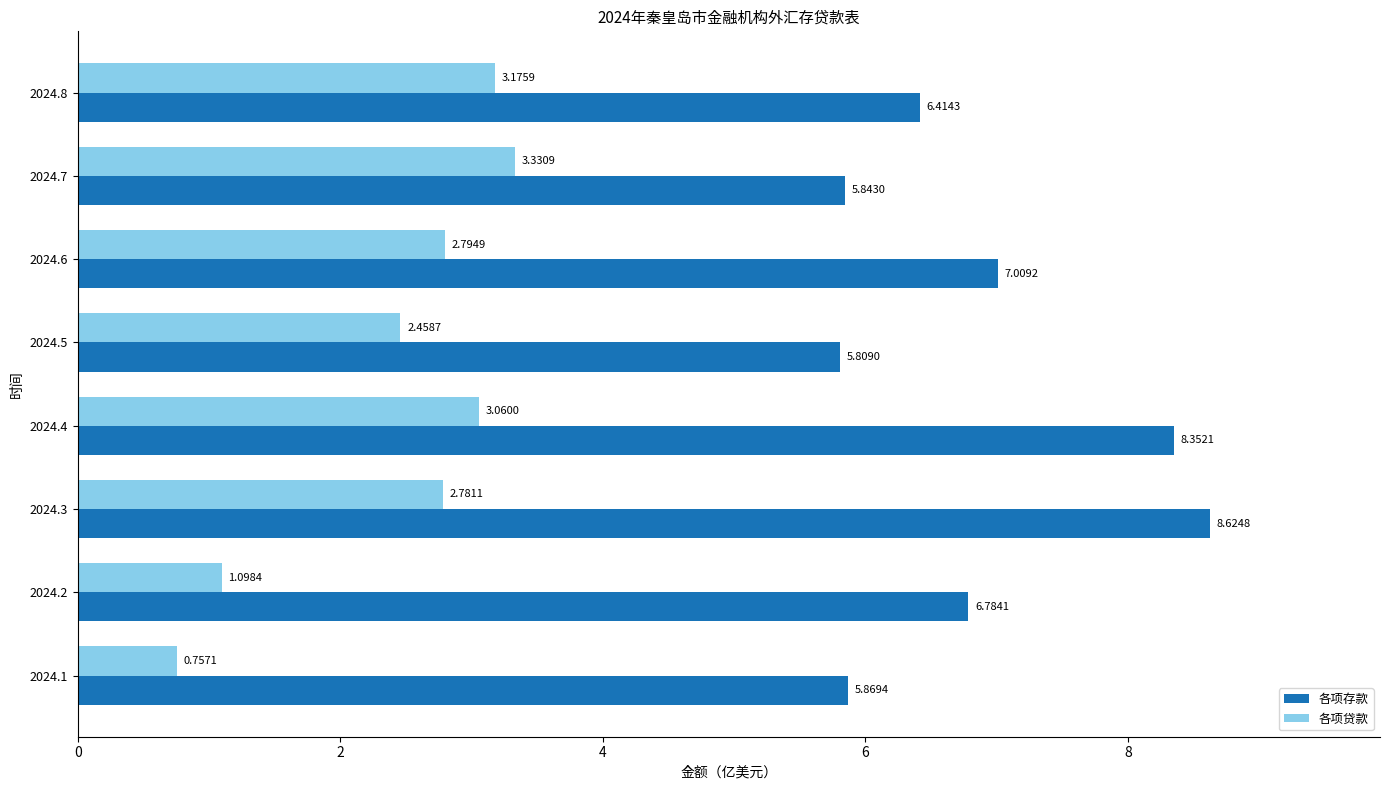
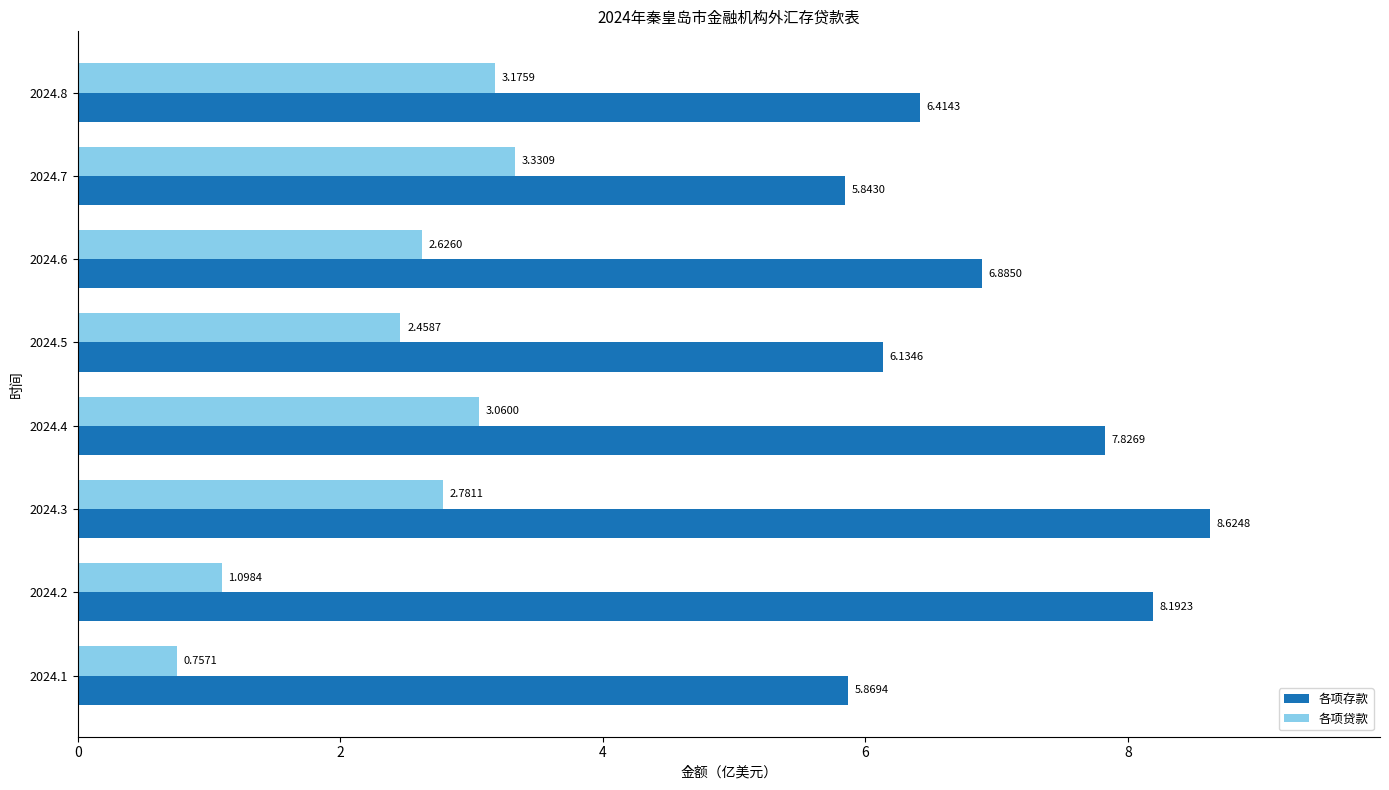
各项贷款, 2024.6: 2.7949 -> 2.6260
各项存款, 2024.6: 7.0092 -> 6.8850
各项存款, 2024.5: 5.8090 -> 6.1346
各项存款, 2024.4: 8.3521 -> 7.8269
各项存款, 2024.2: 6.7841 -> 8.1923
